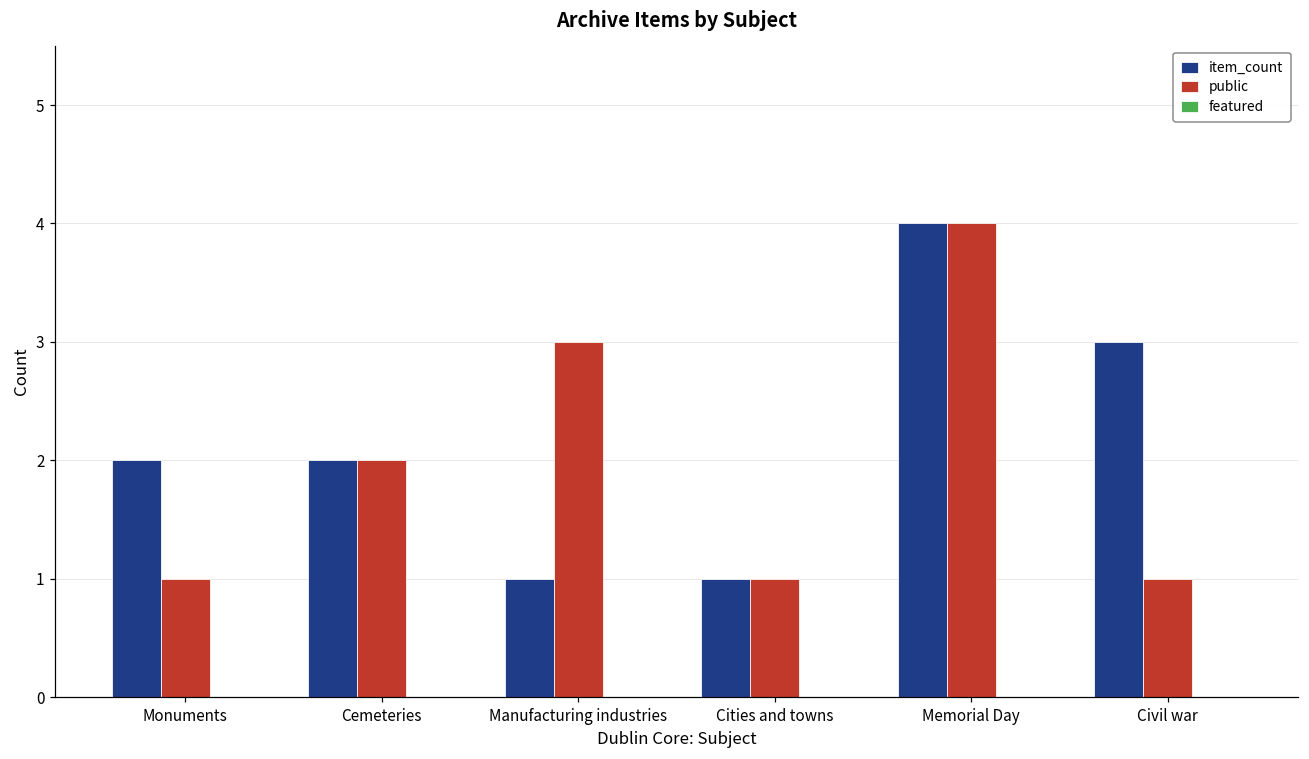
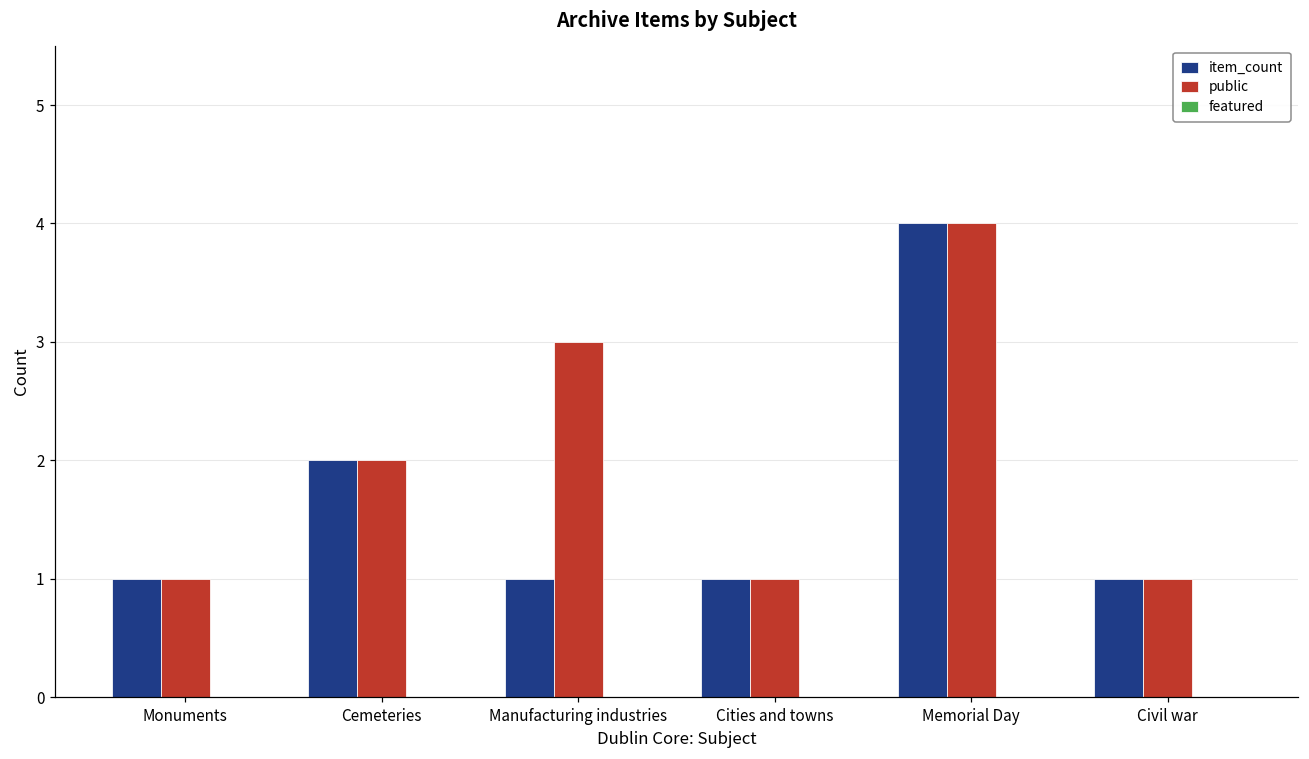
item_count, Monuments: 2 -> 1
item_count, Civil war: 3 -> 1
